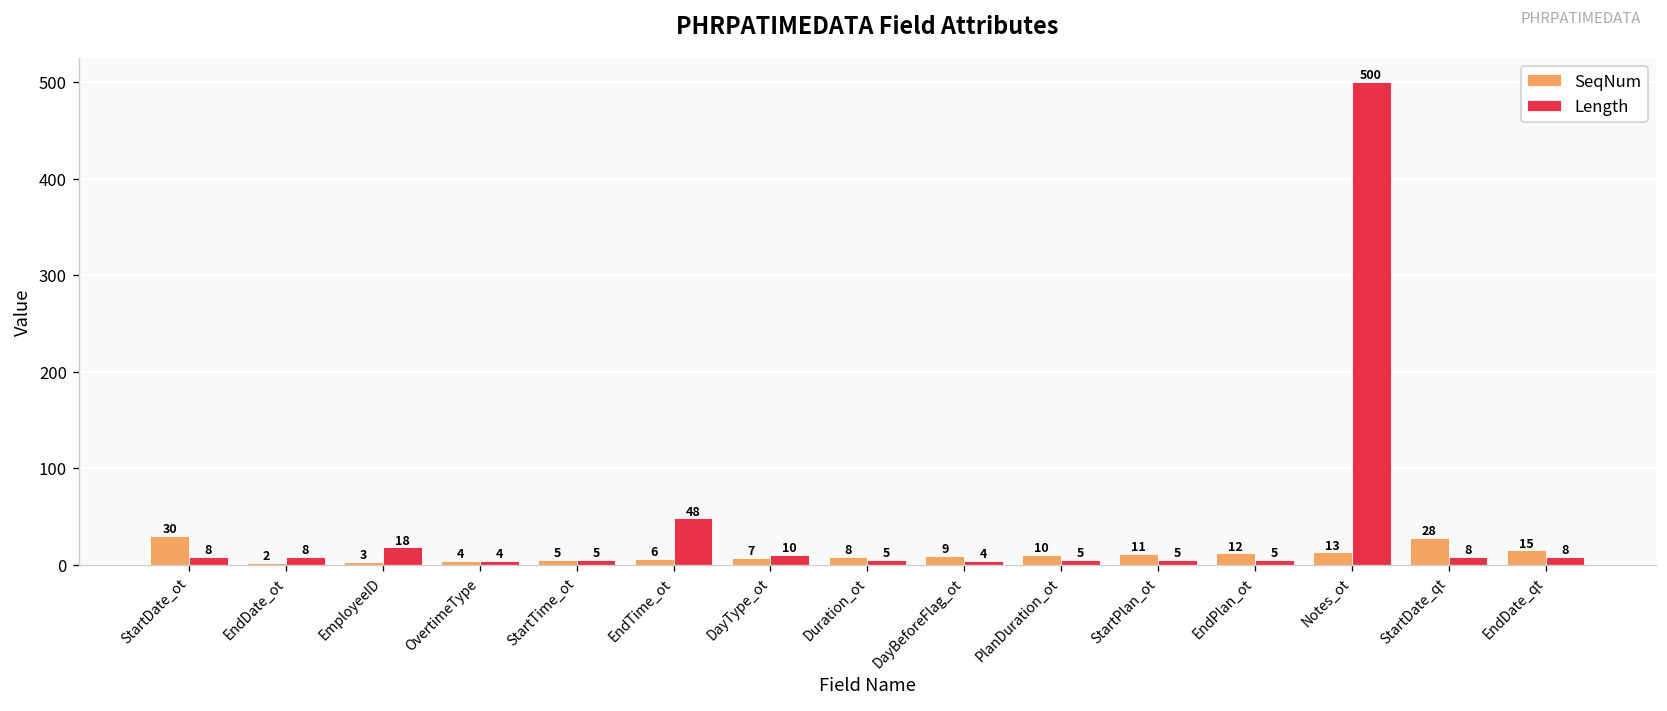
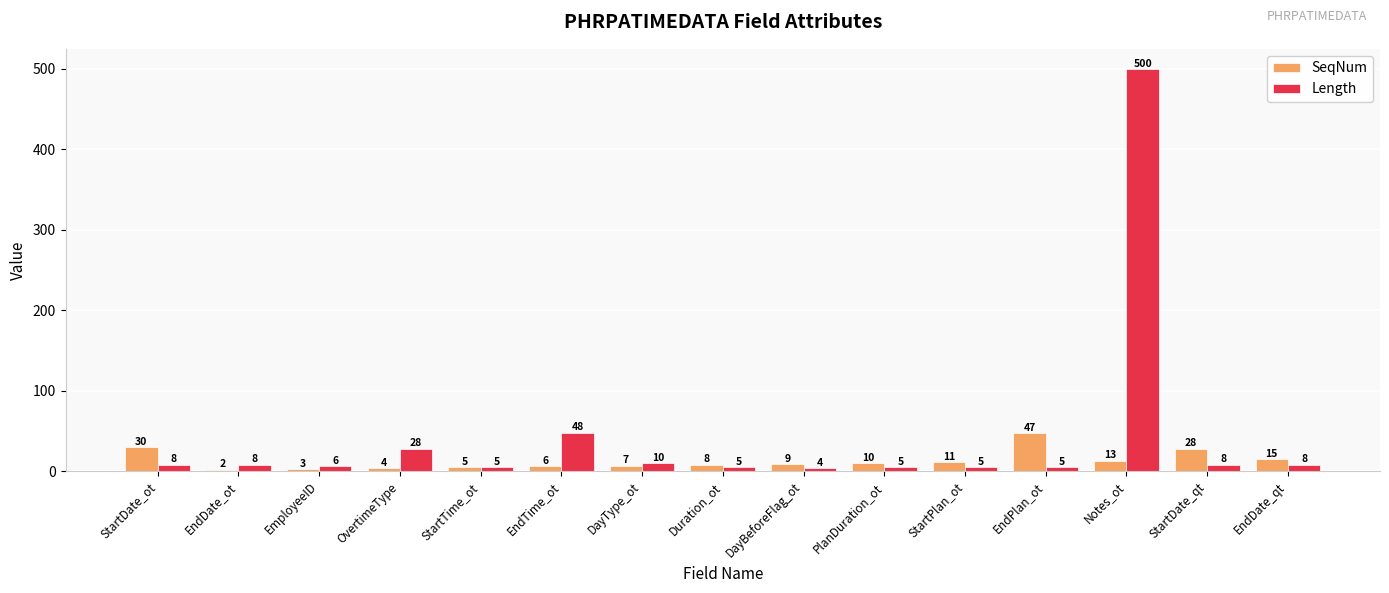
Length, EmployeeID: 18 -> 6
Length, OvertimeType: 4 -> 28
SeqNum, EndPlan_ot: 12 -> 47
